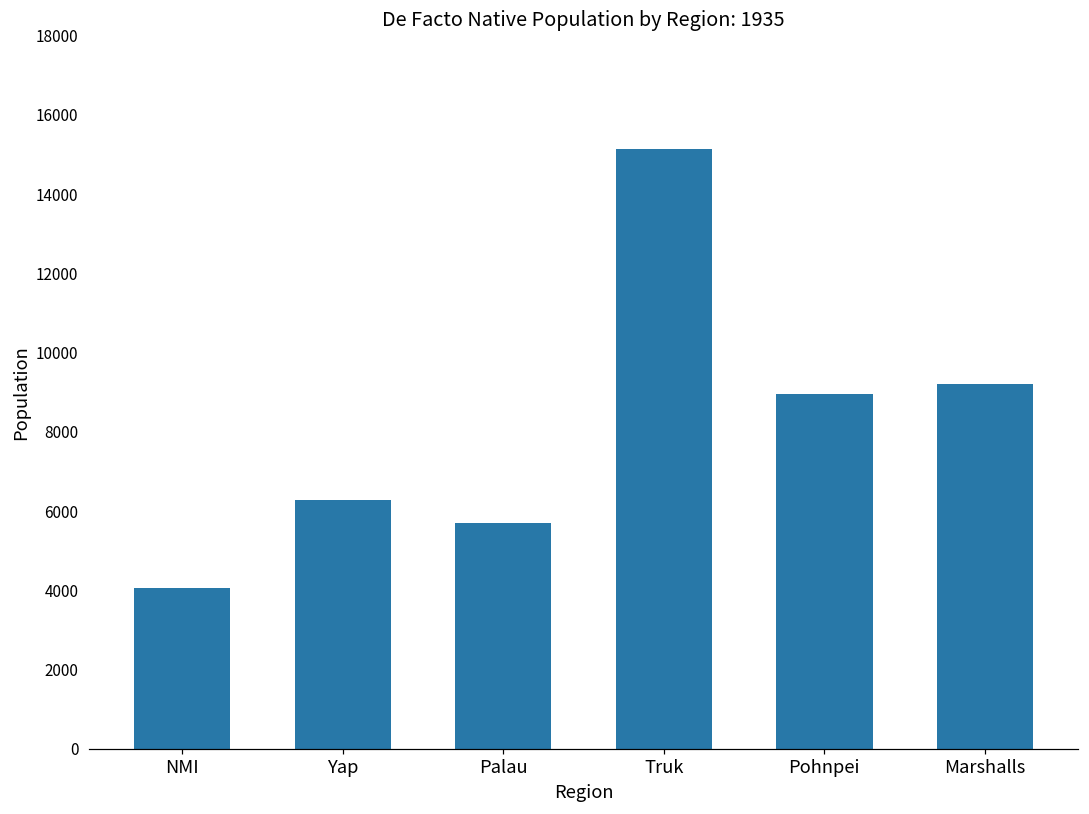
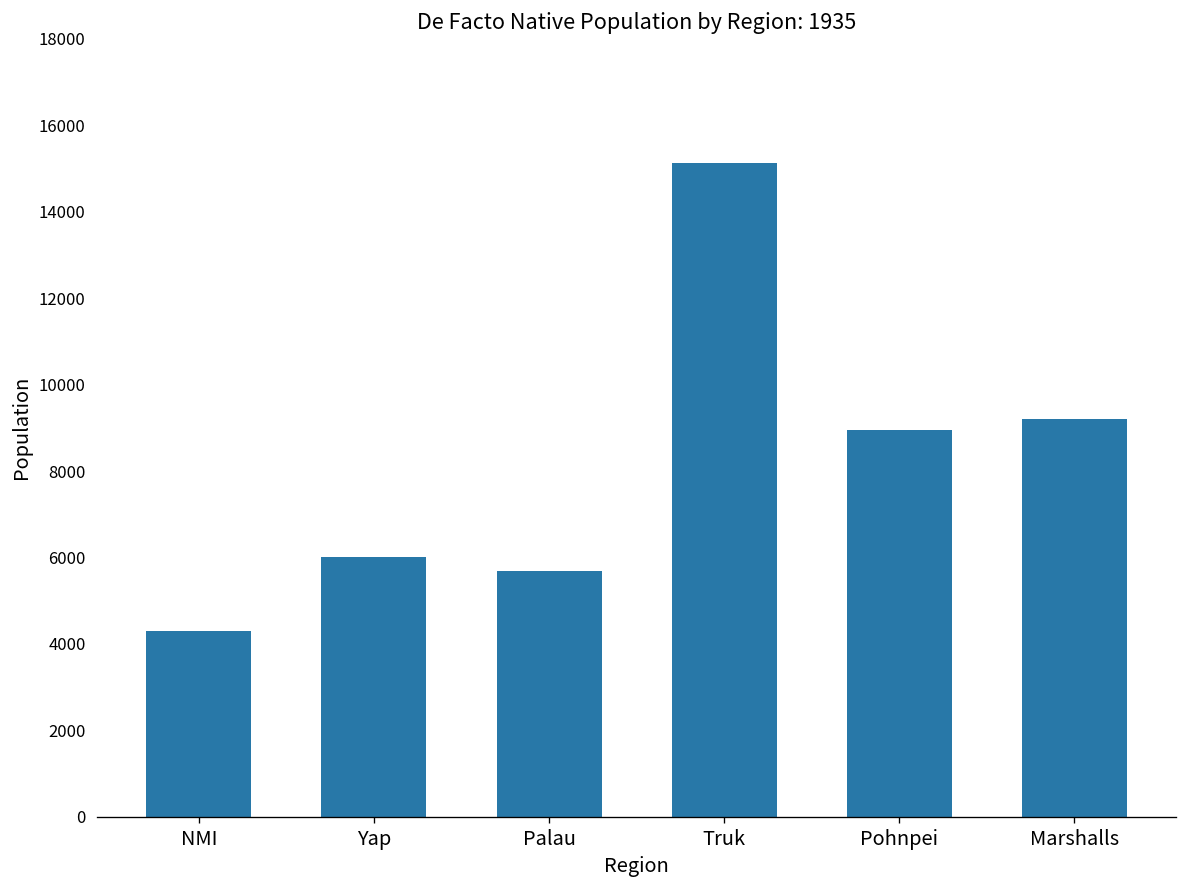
NMI: 4000 -> 4300
Yap: 6300 -> 6000
